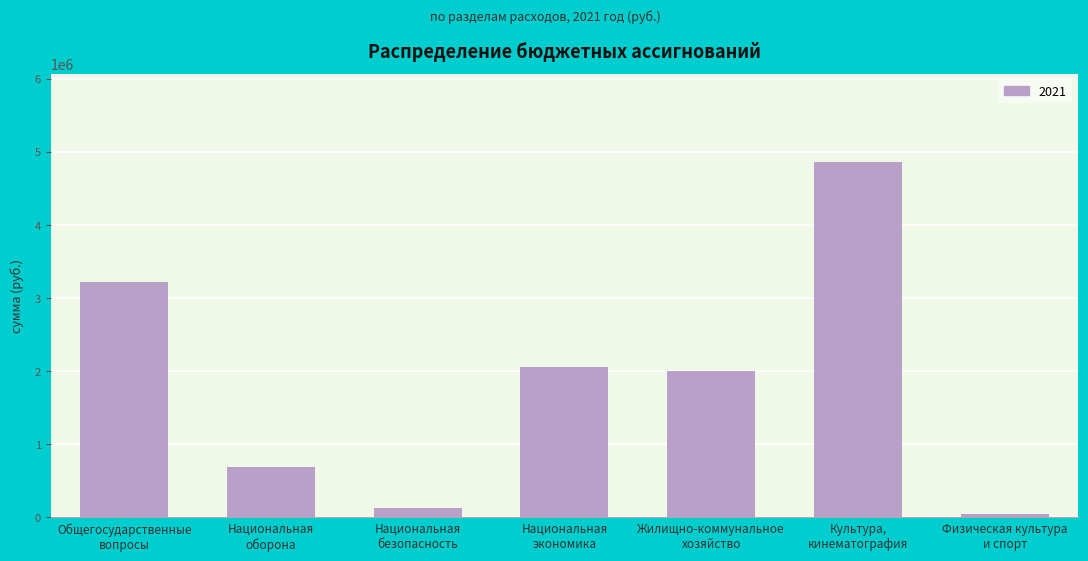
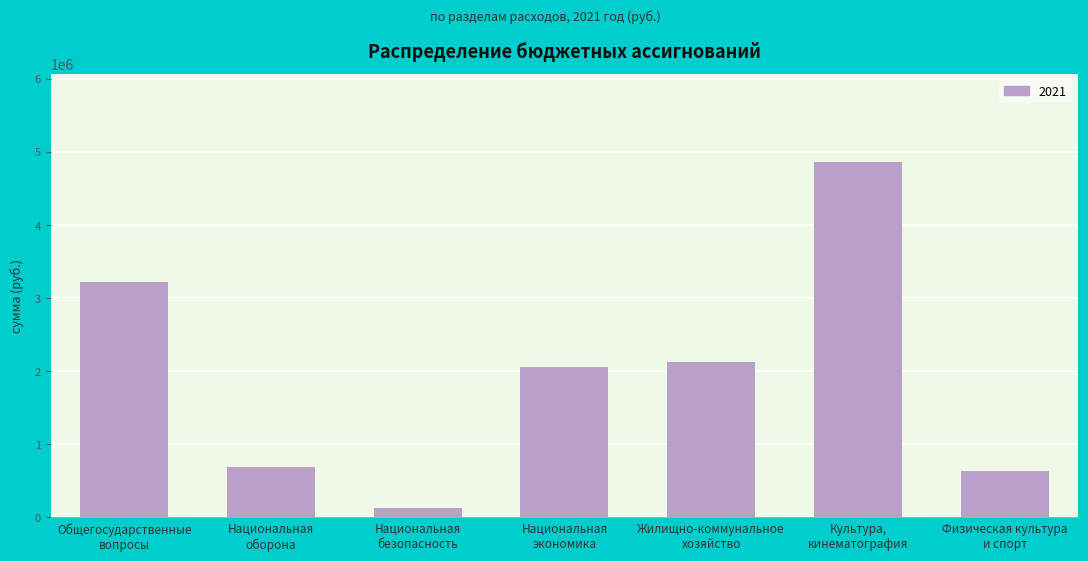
Жилищно-коммунальное хозяйство: 2000000 -> 2100000
Физическая культура и спорт: 100000 -> 600000
